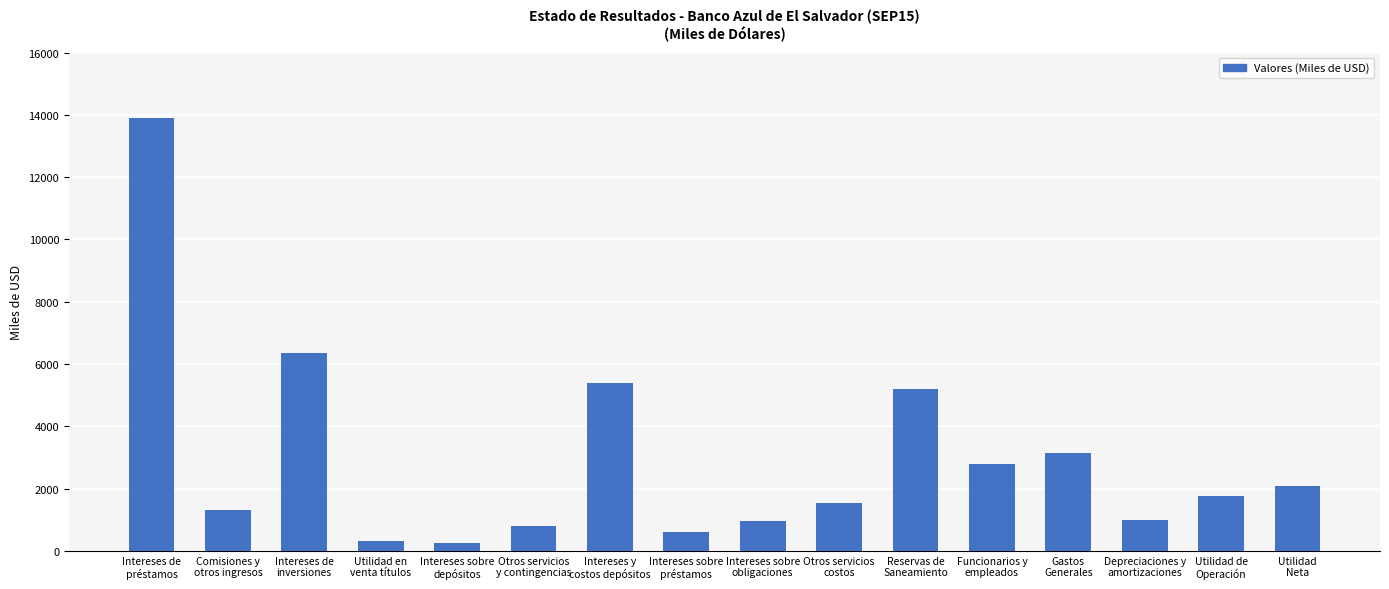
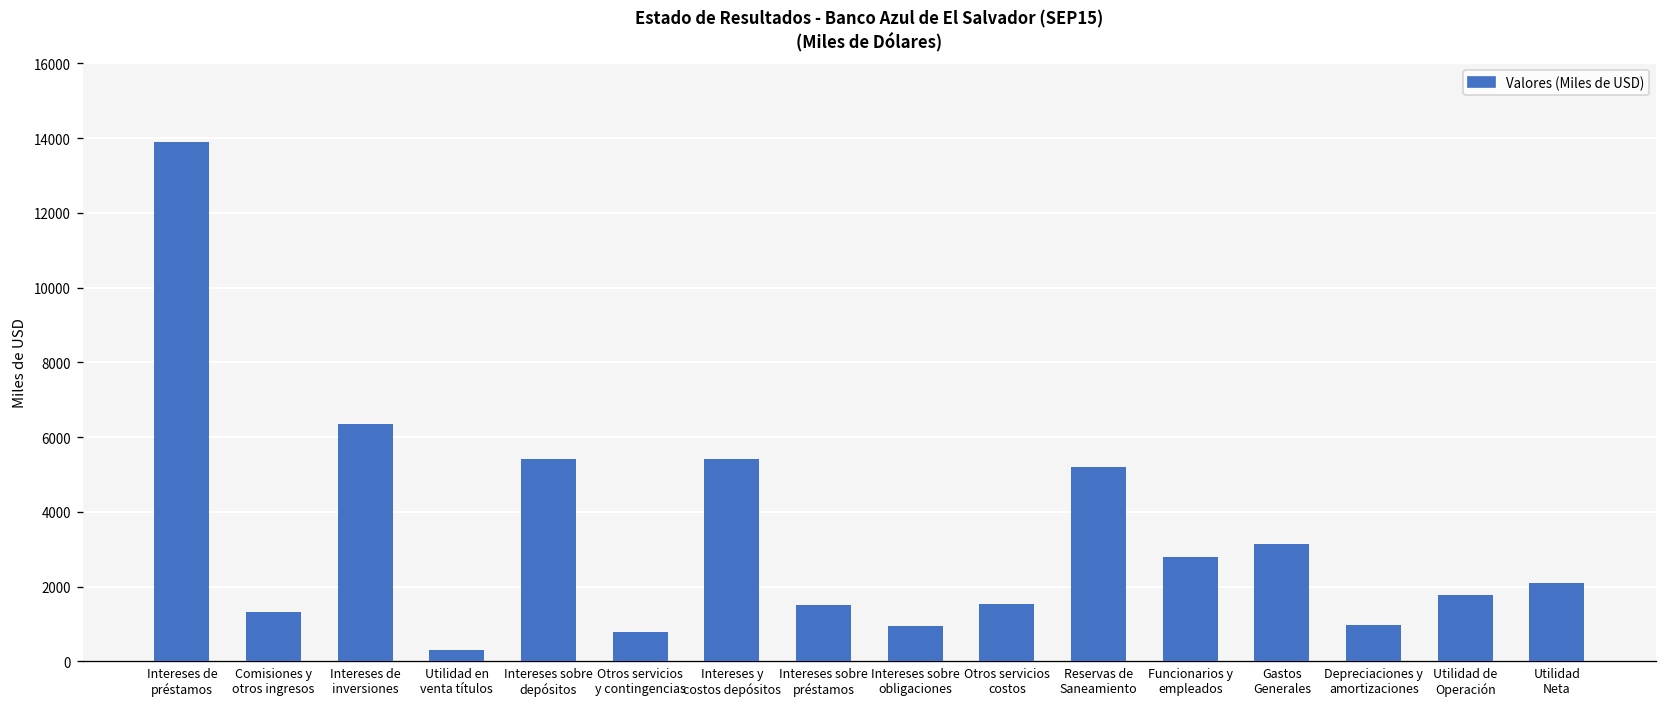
Intereses sobre depósitos: 200 -> 5400
Intereses sobre préstamos: 600 -> 1500
